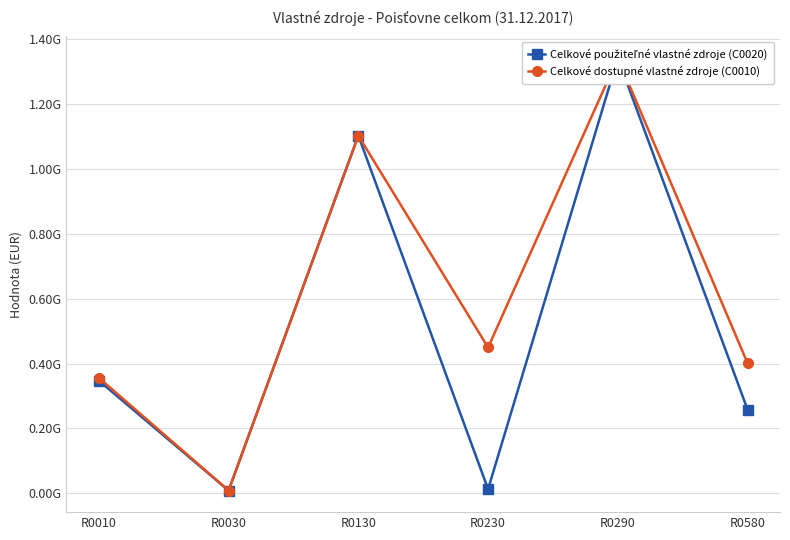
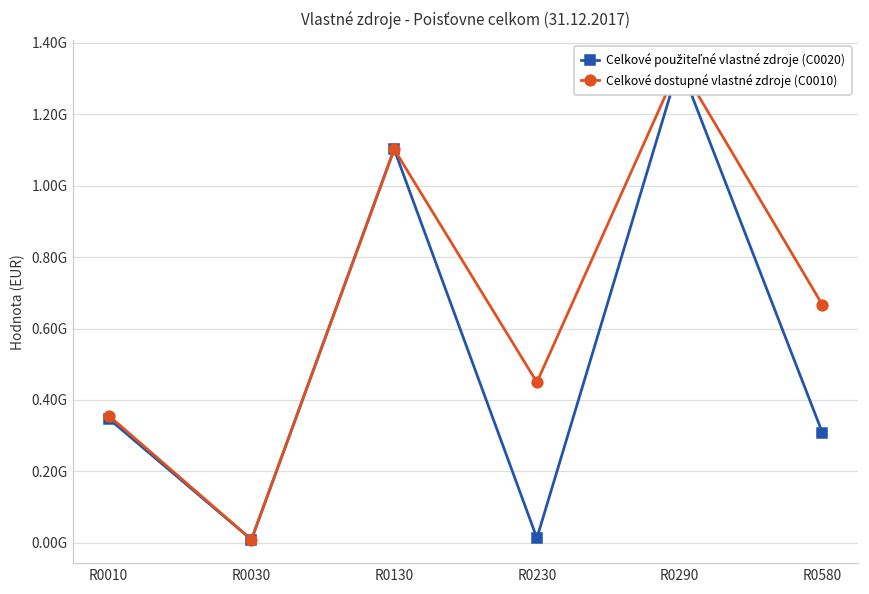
Celkové použiteľné vlastné zdroje (C0020), R0580: 260000000 -> 310000000
Celkové dostupné vlastné zdroje (C0010), R0580: 400000000 -> 670000000
